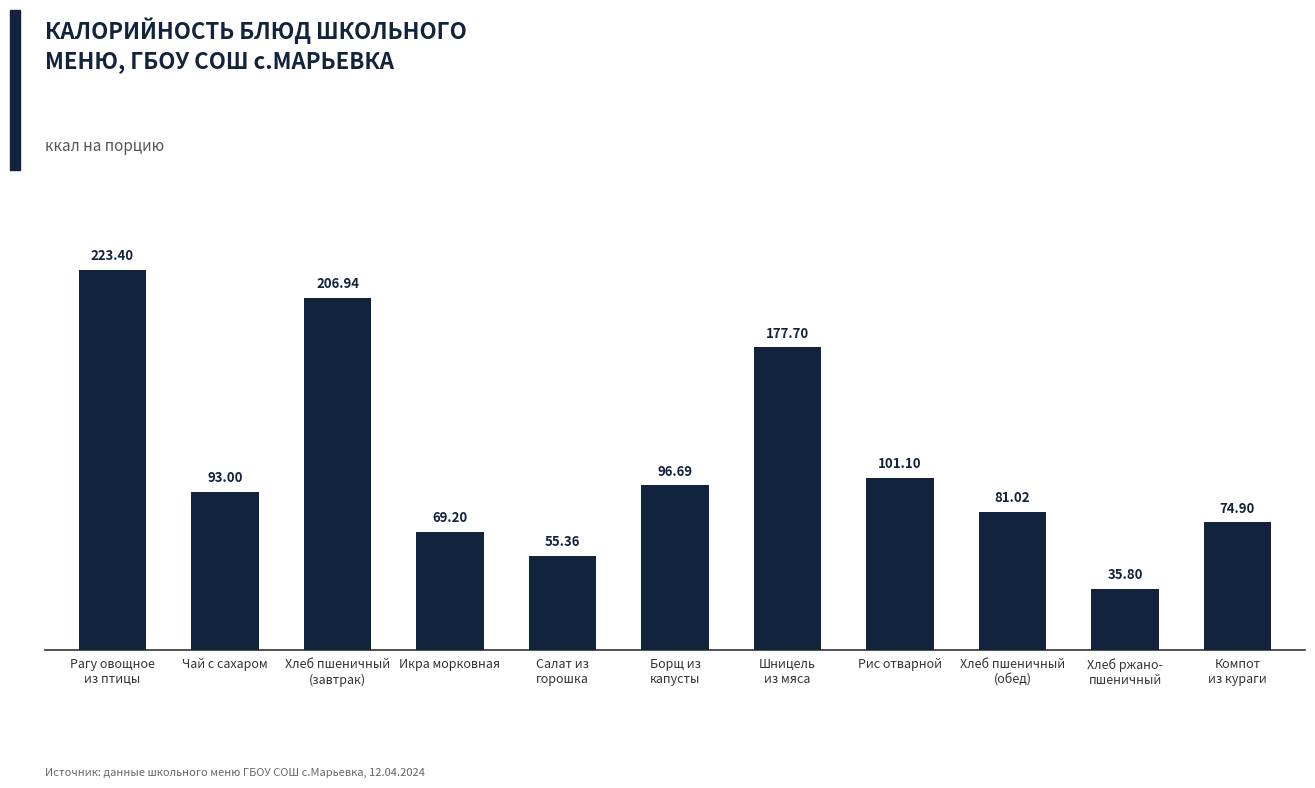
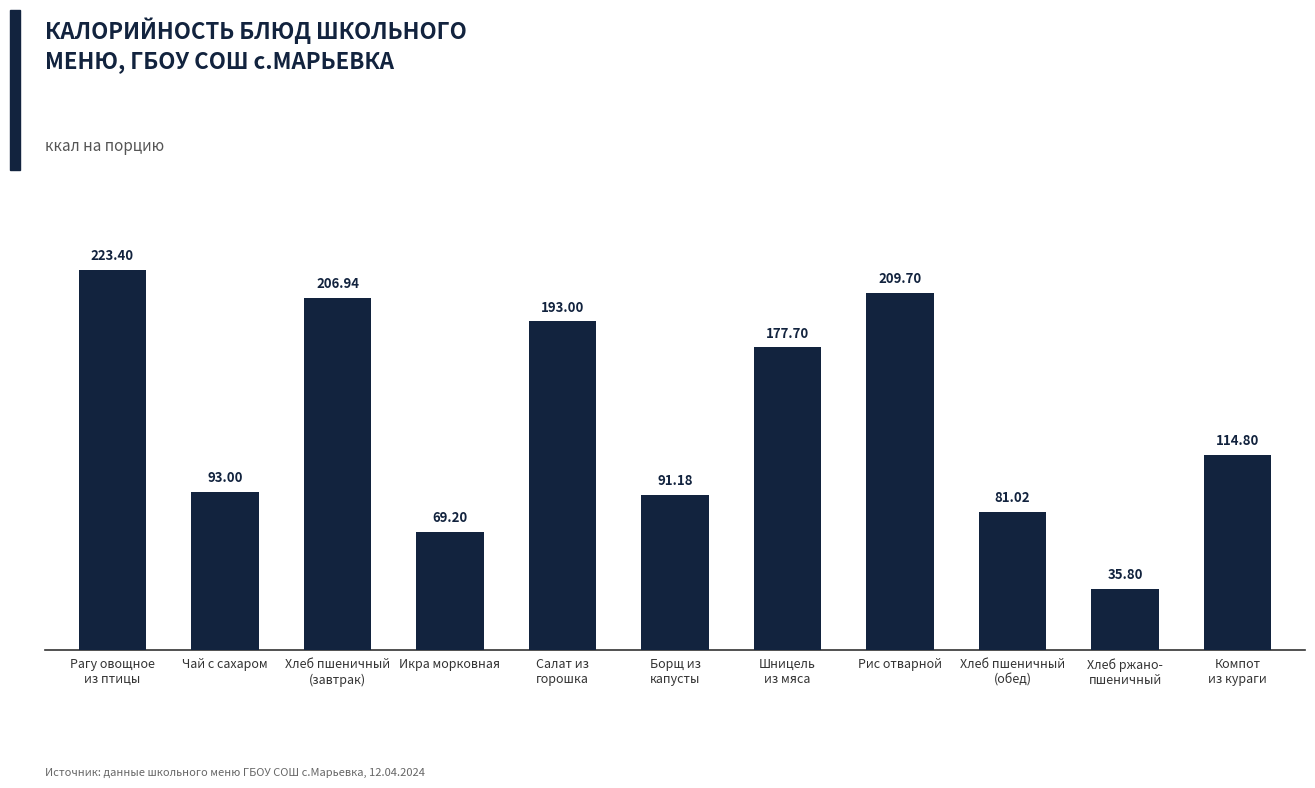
Салат из горошка: 55.36 -> 193.00
Борщ из капусты: 96.69 -> 91.18
Рис отварной: 101.10 -> 209.70
Компот из кураги: 74.90 -> 114.80
